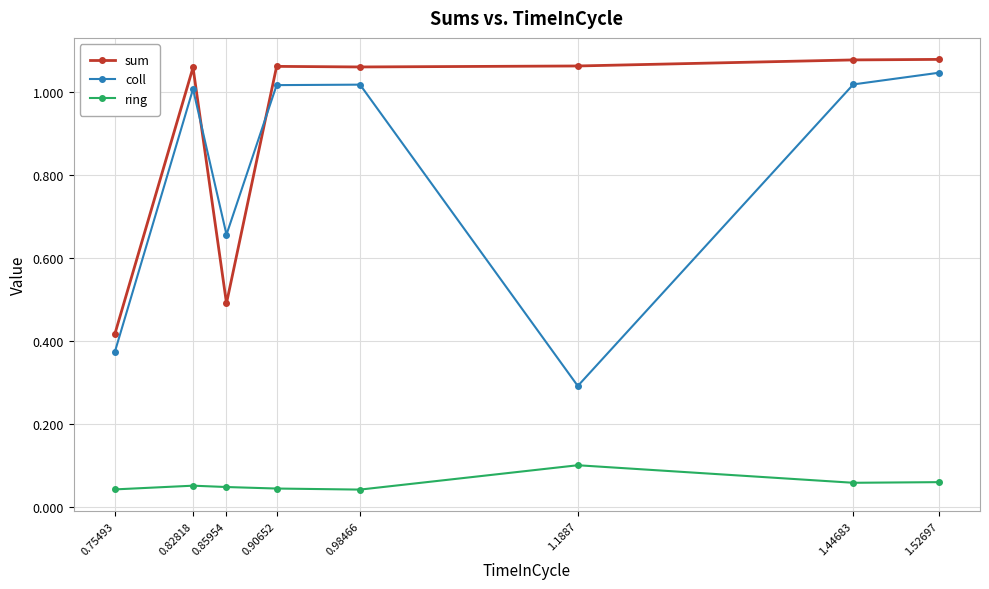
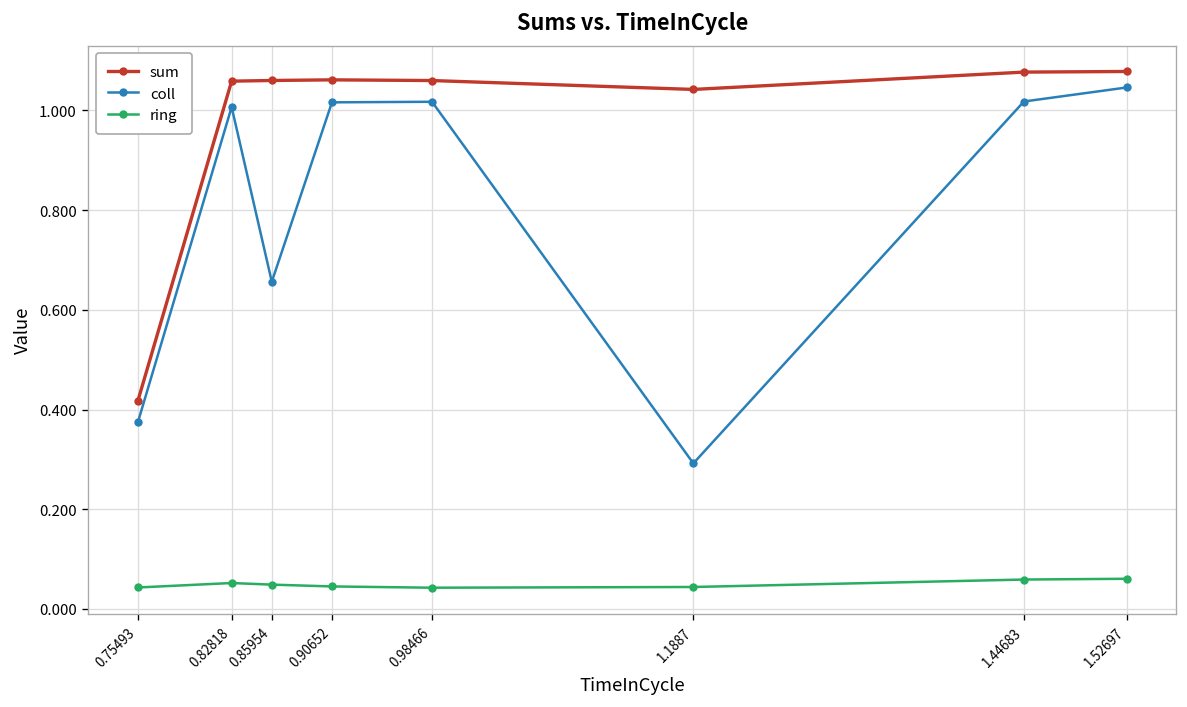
sum, 0.85954: 0.49 -> 1.06
sum, 1.1887: 1.06 -> 1.04
ring, 1.1887: 0.10 -> 0.04
